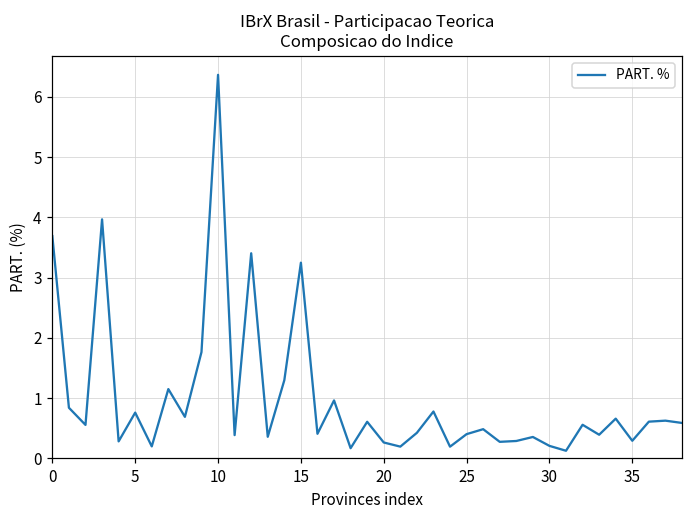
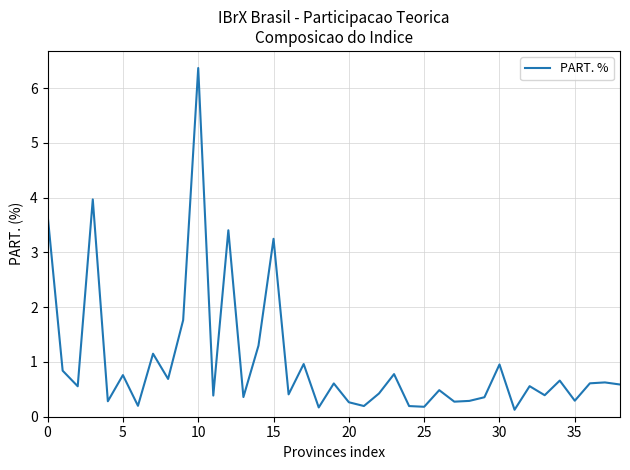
25: 0.4 -> 0.2
30: 0.2 -> 1.0
